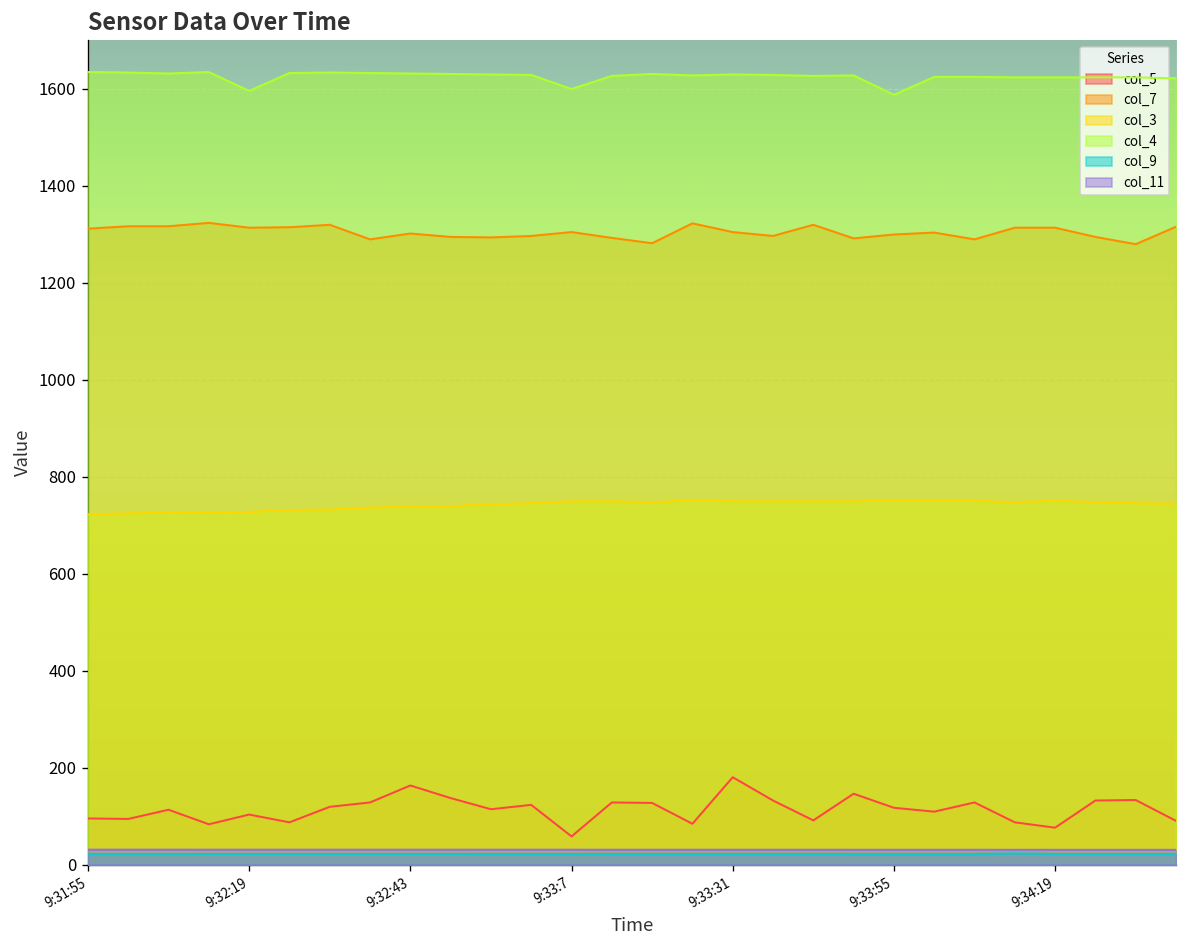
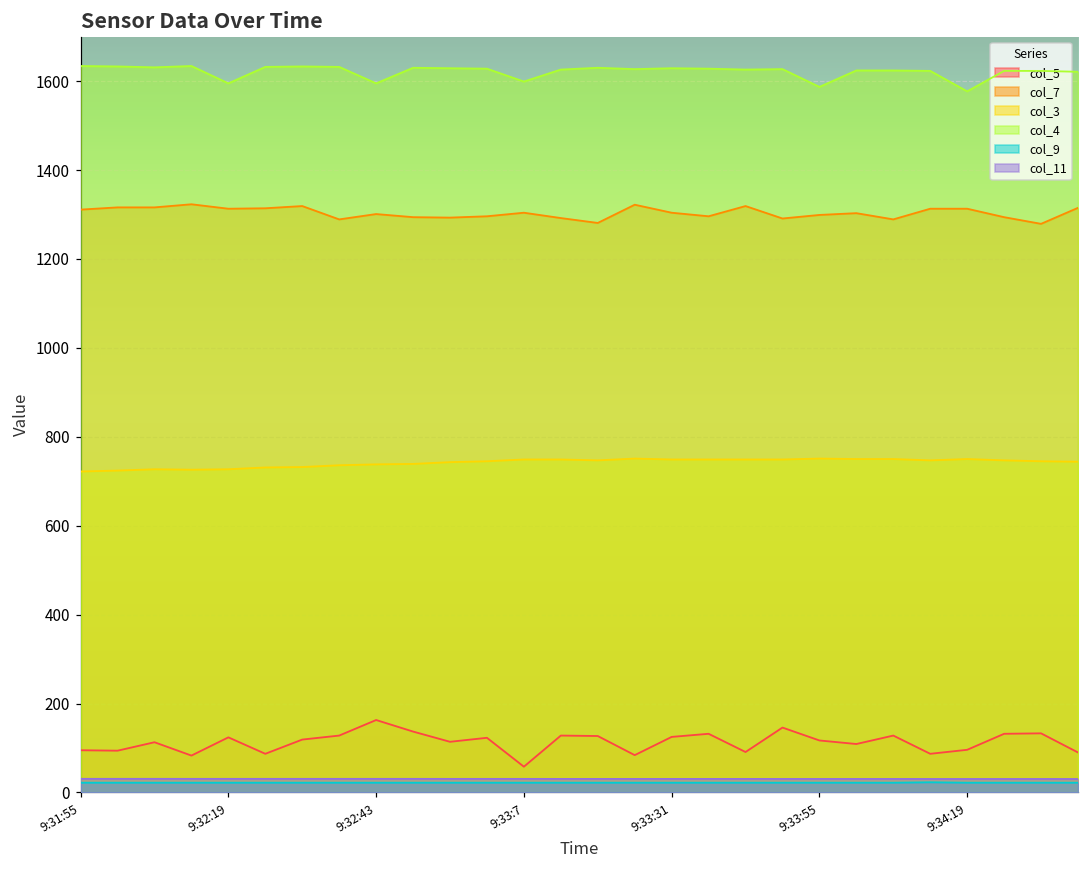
col_5, 9:32:19: 100 -> 120
col_4, 9:32:43: 1630 -> 1600
col_5, 9:33:31: 180 -> 130
col_5, 9:34:19: 80 -> 100
col_4, 9:34:19: 1620 -> 1580
